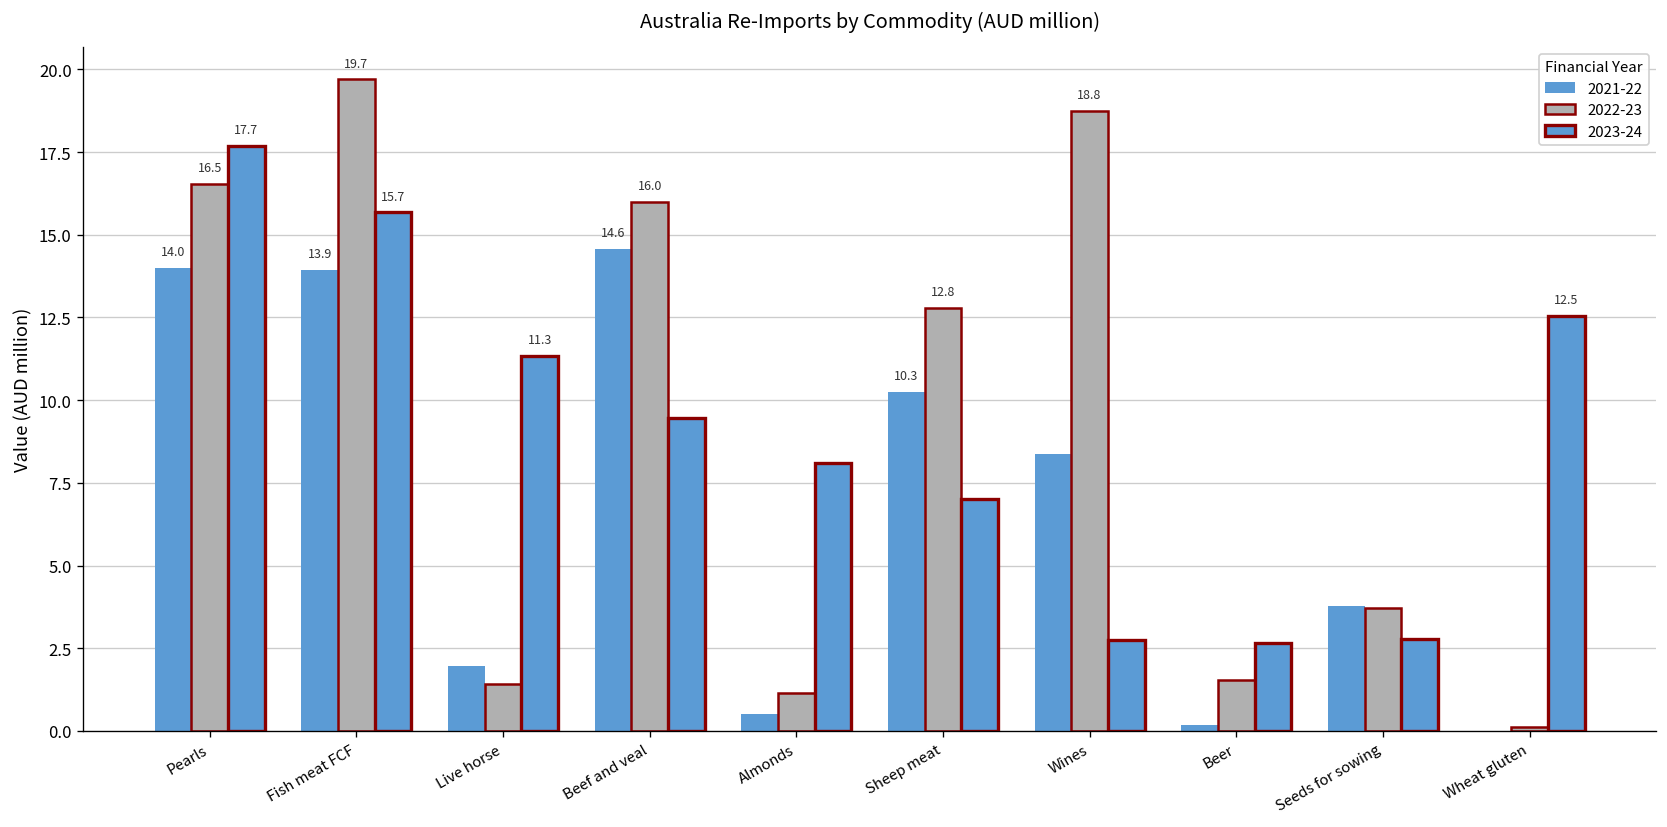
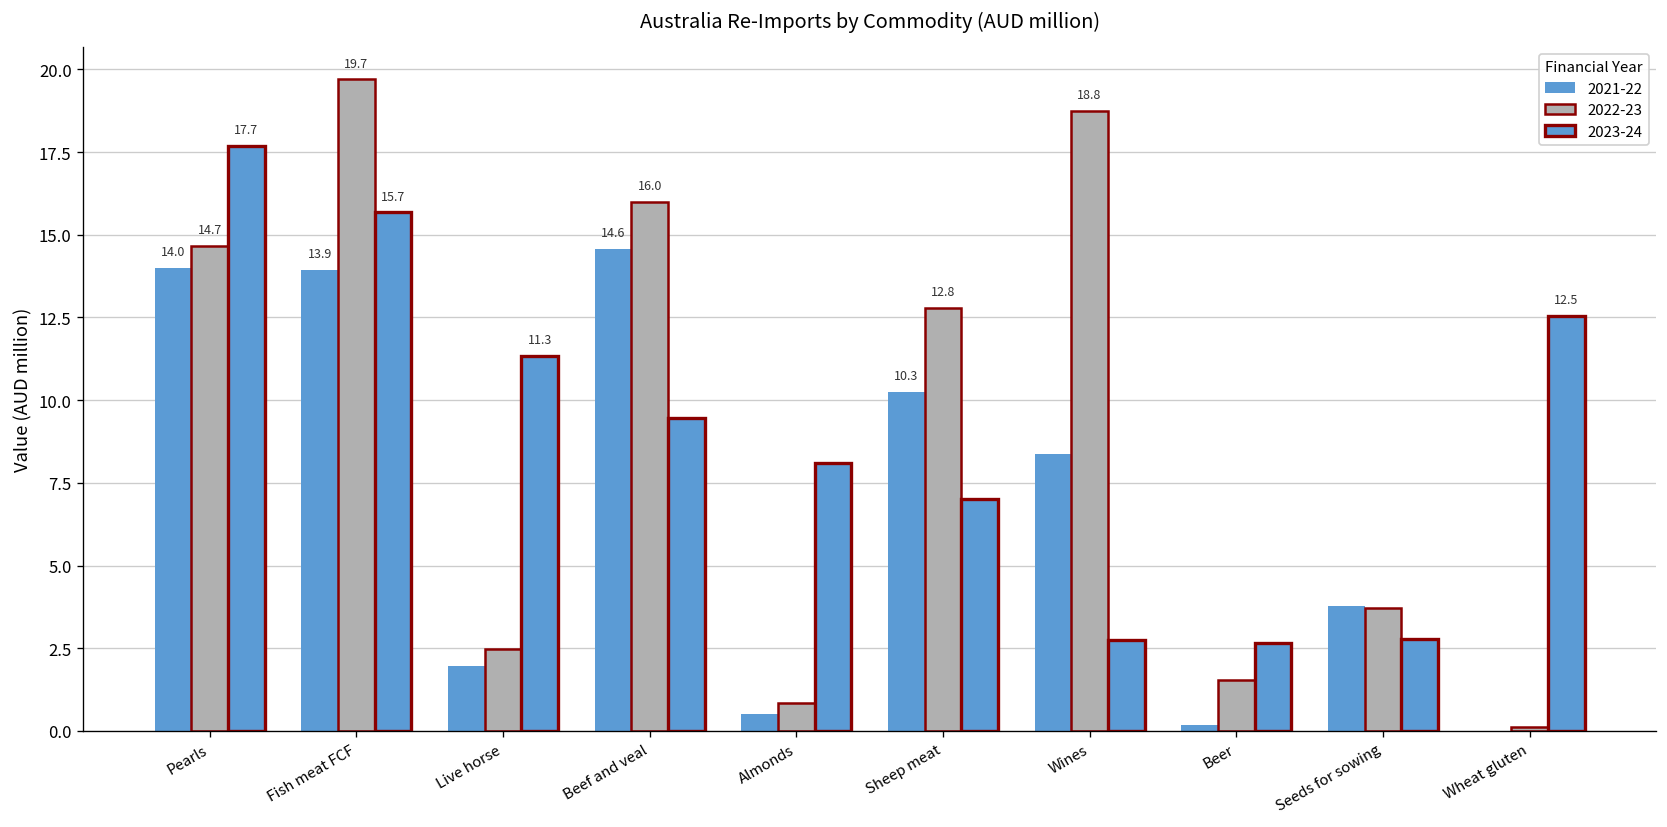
2022-23, Pearls: 16.5 -> 14.7
2022-23, Live horse: 1.4 -> 2.5
2022-23, Almonds: 1.2 -> 0.9
